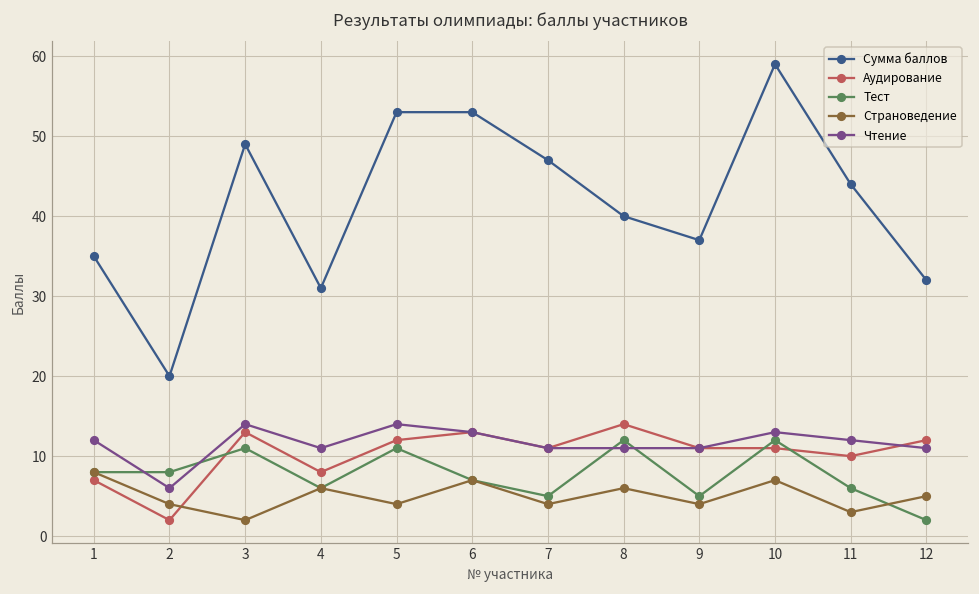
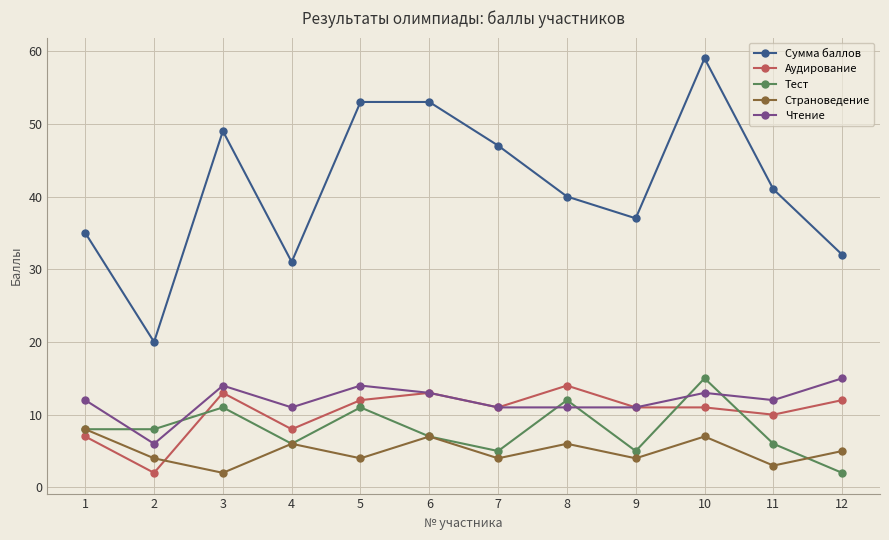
Тест, 10: 12 -> 15
Сумма баллов, 11: 44 -> 41
Чтение, 12: 11 -> 15
